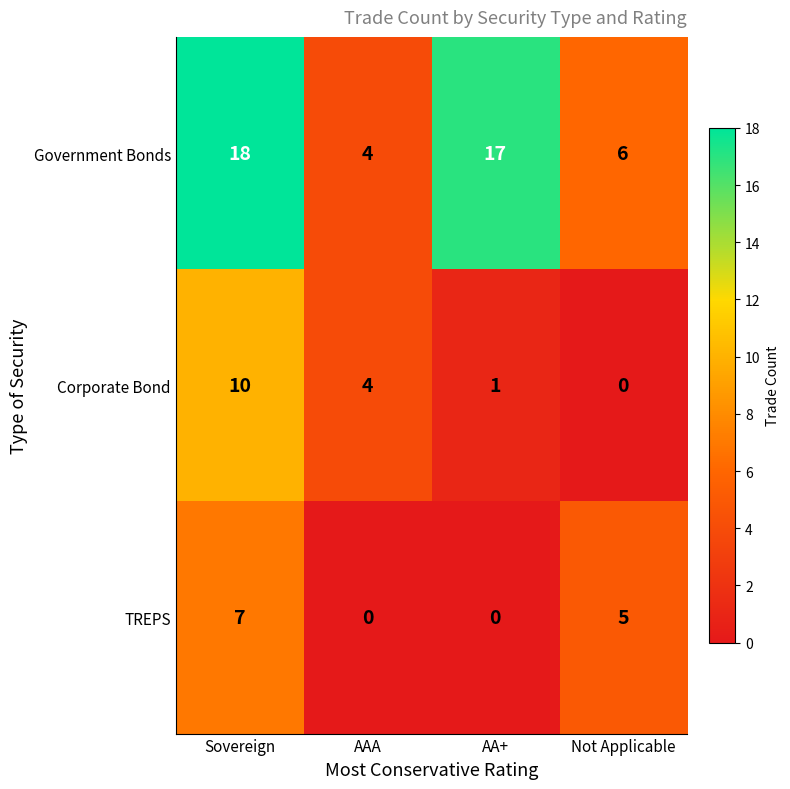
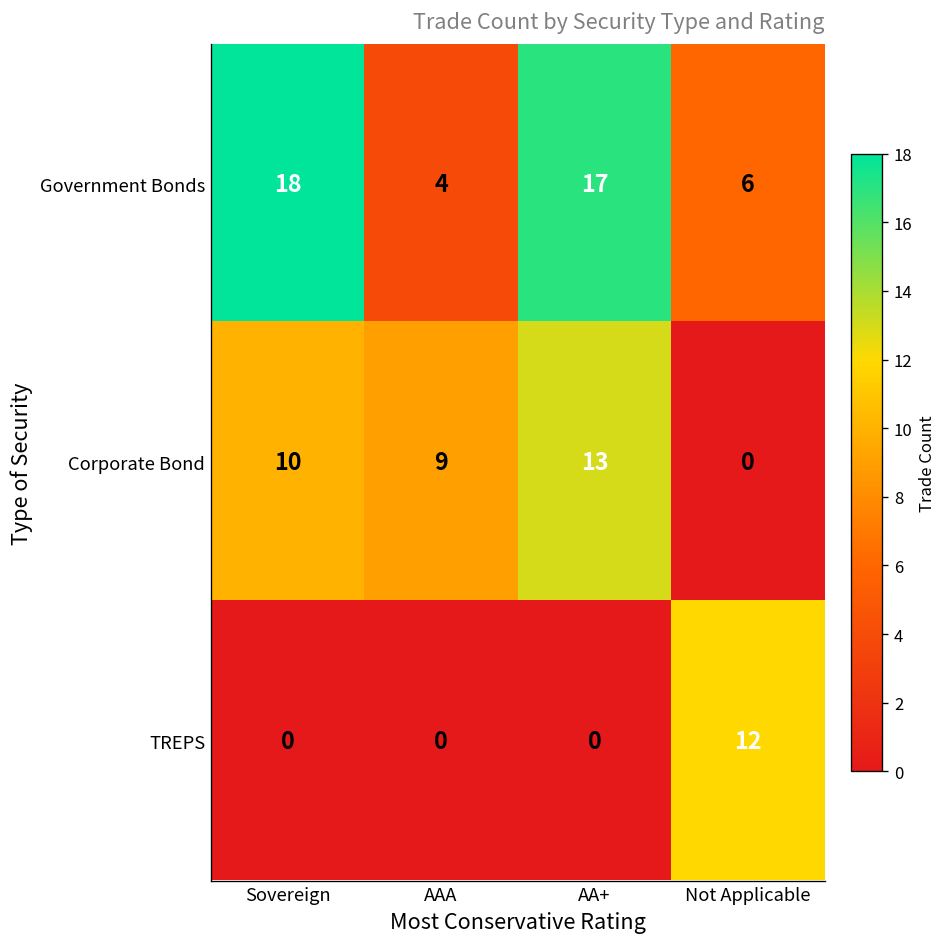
Corporate Bond, AAA: 4 -> 9
Corporate Bond, AA+: 1 -> 13
TREPS, Sovereign: 7 -> 0
TREPS, Not Applicable: 5 -> 12
